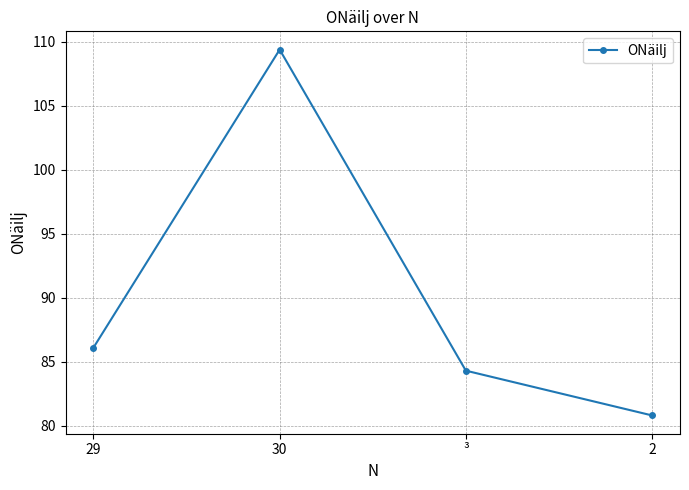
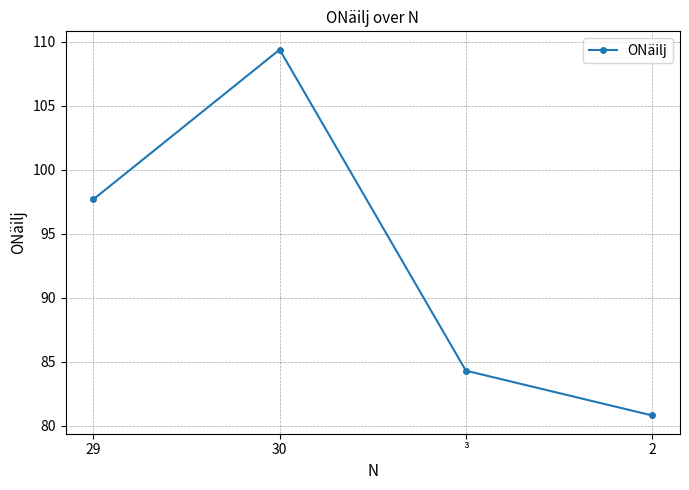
29: 86.1 -> 97.7
